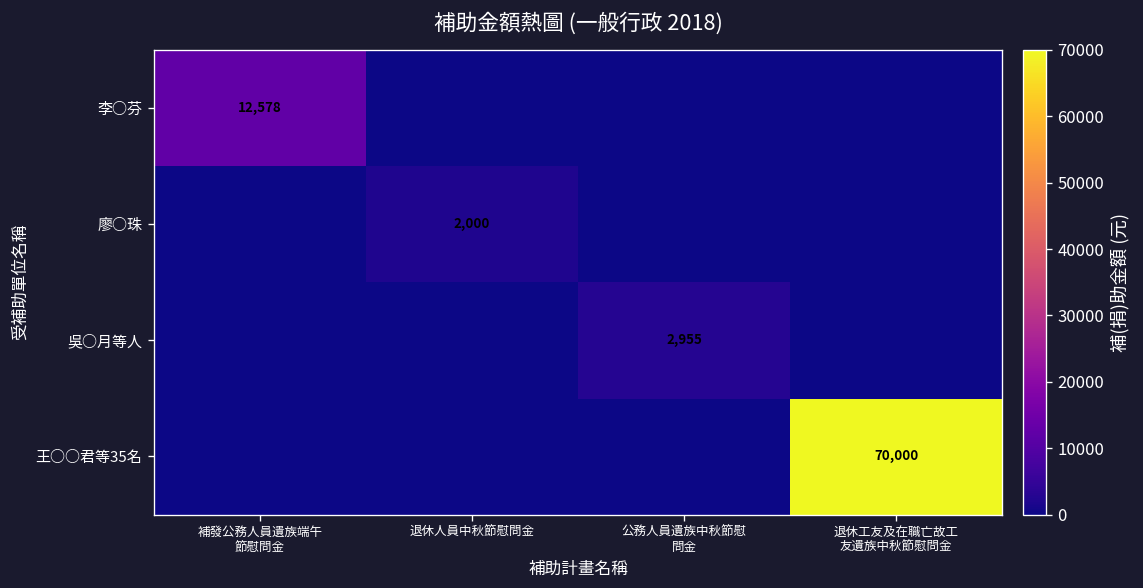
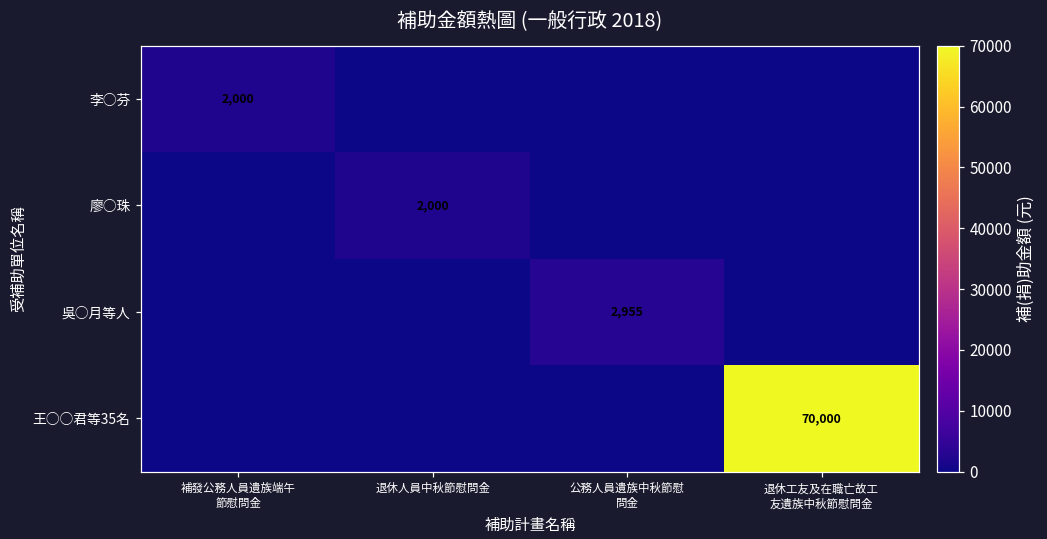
李○芬, 補發公務人員遺族端午 節慰問金: 12,578 -> 2,000
